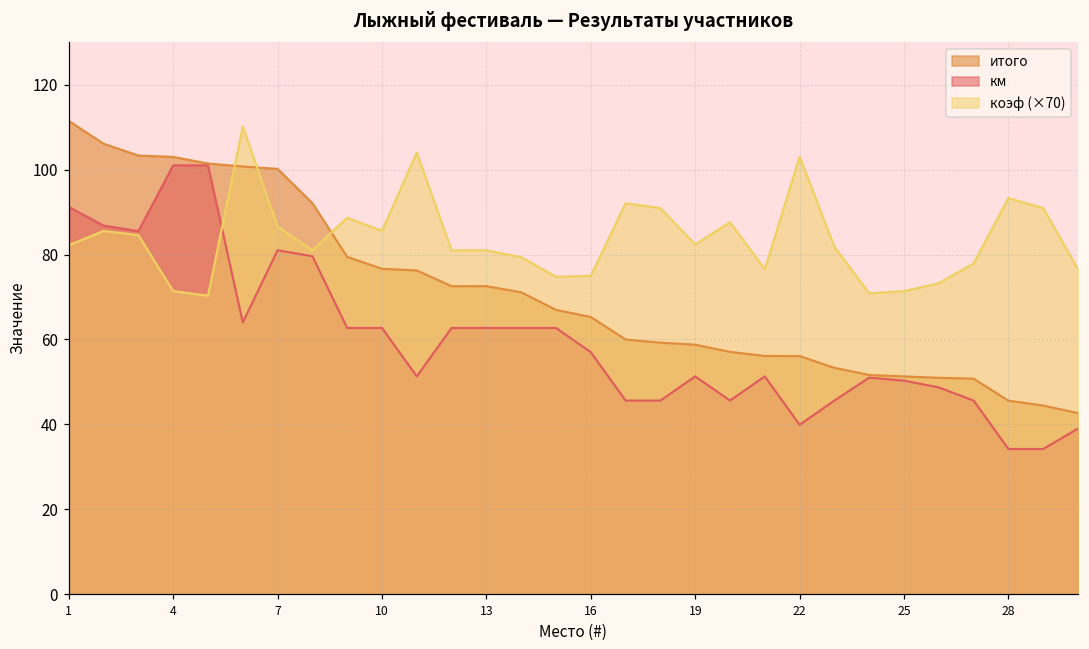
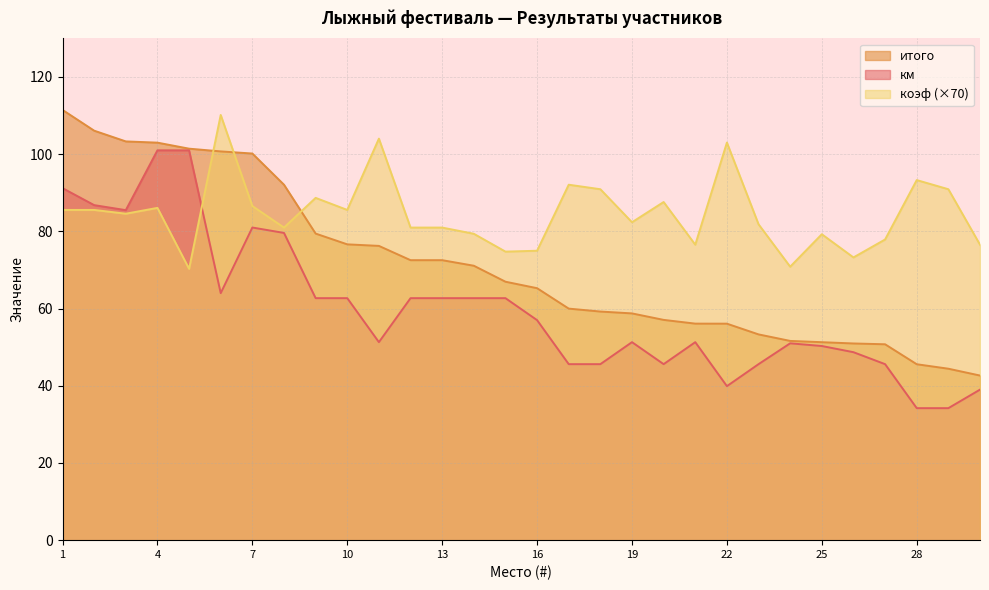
коэф (×70), 1: 82 -> 86
коэф (×70), 4: 71 -> 86
коэф (×70), 25: 71 -> 79
